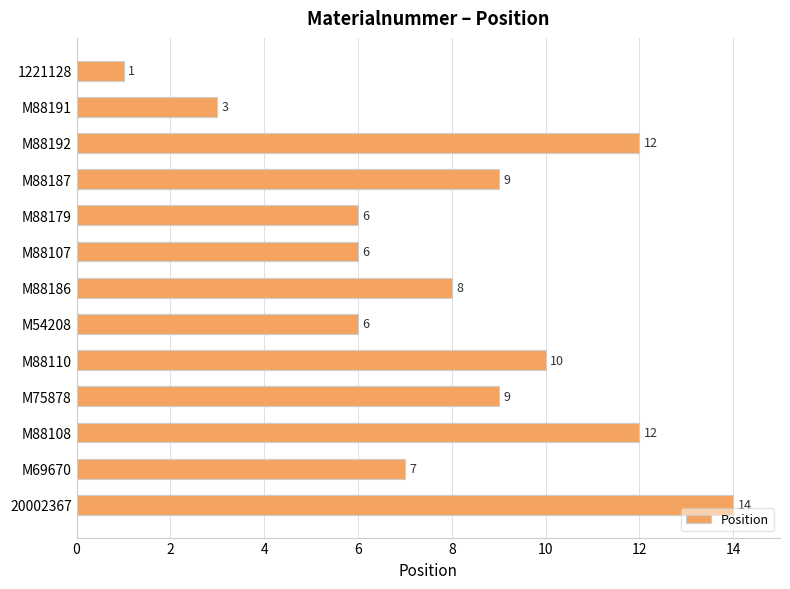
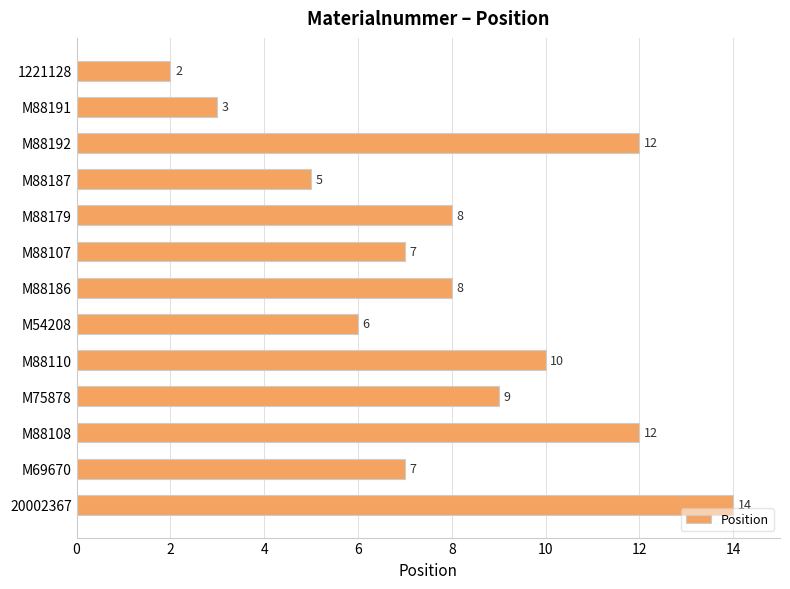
1221128: 1 -> 2
M88187: 9 -> 5
M88179: 6 -> 8
M88107: 6 -> 7
